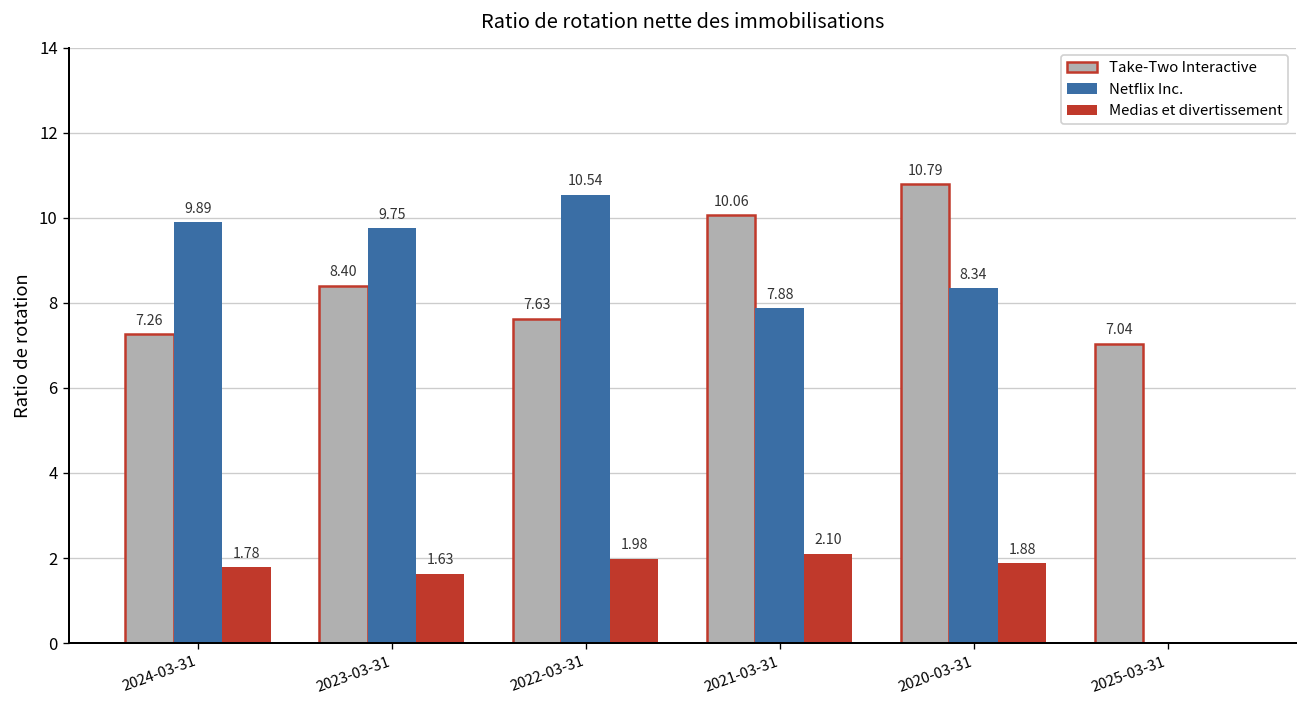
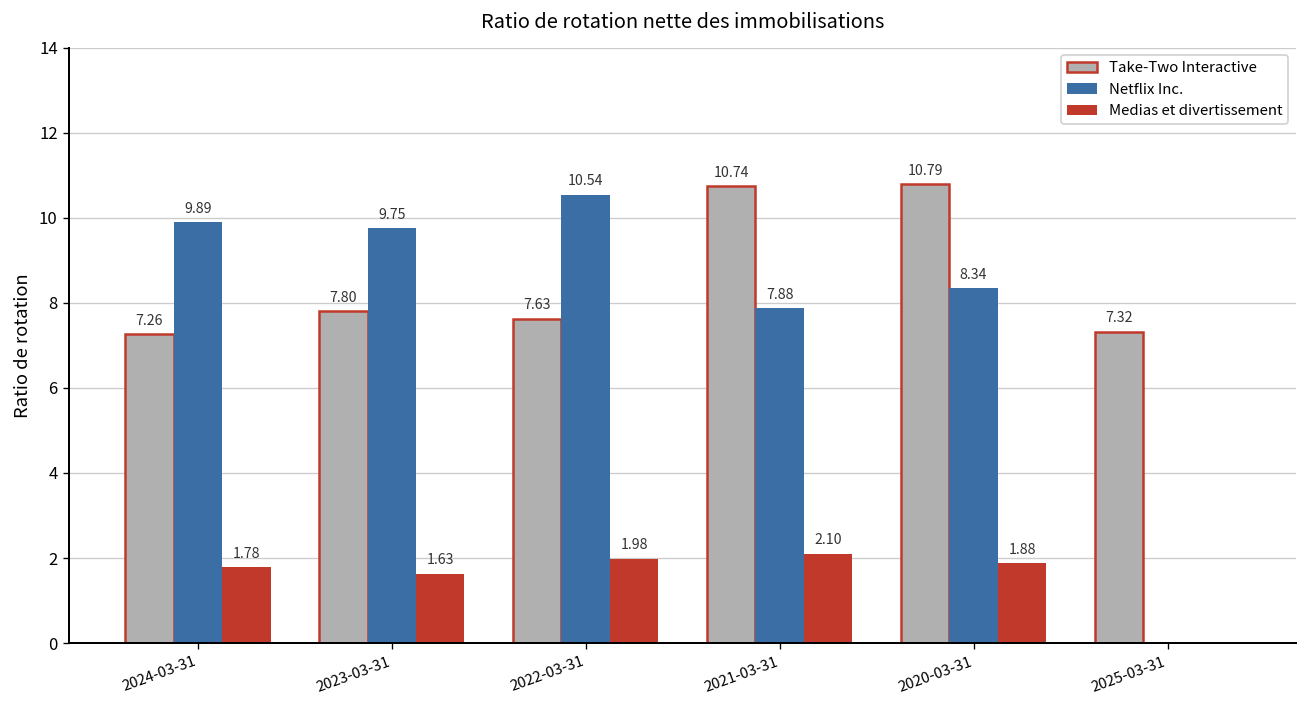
Take-Two Interactive, 2023-03-31: 8.40 -> 7.80
Take-Two Interactive, 2021-03-31: 10.06 -> 10.74
Take-Two Interactive, 2025-03-31: 7.04 -> 7.32
